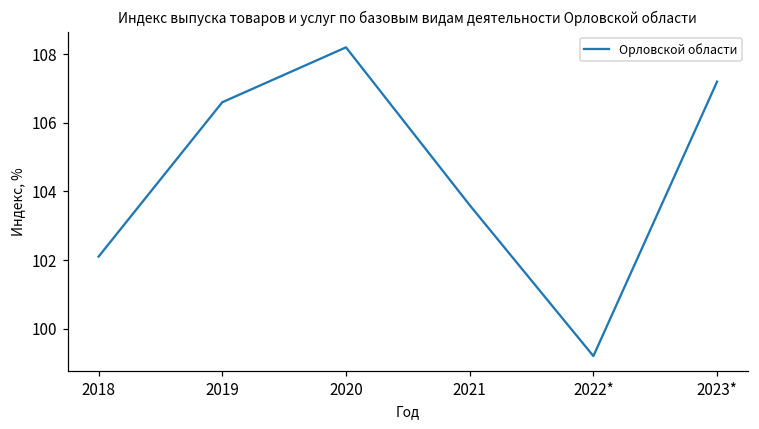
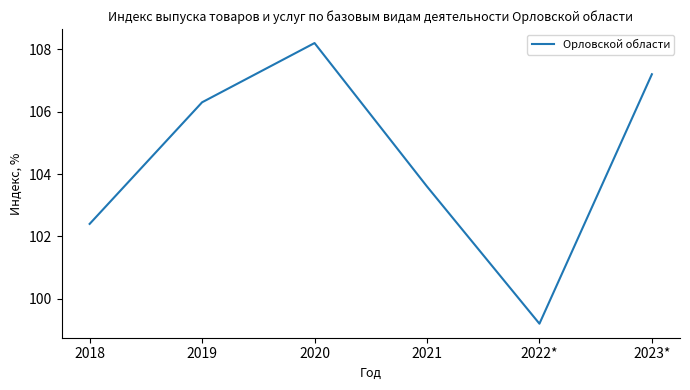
2018: 102.1 -> 102.4
2019: 106.6 -> 106.3
